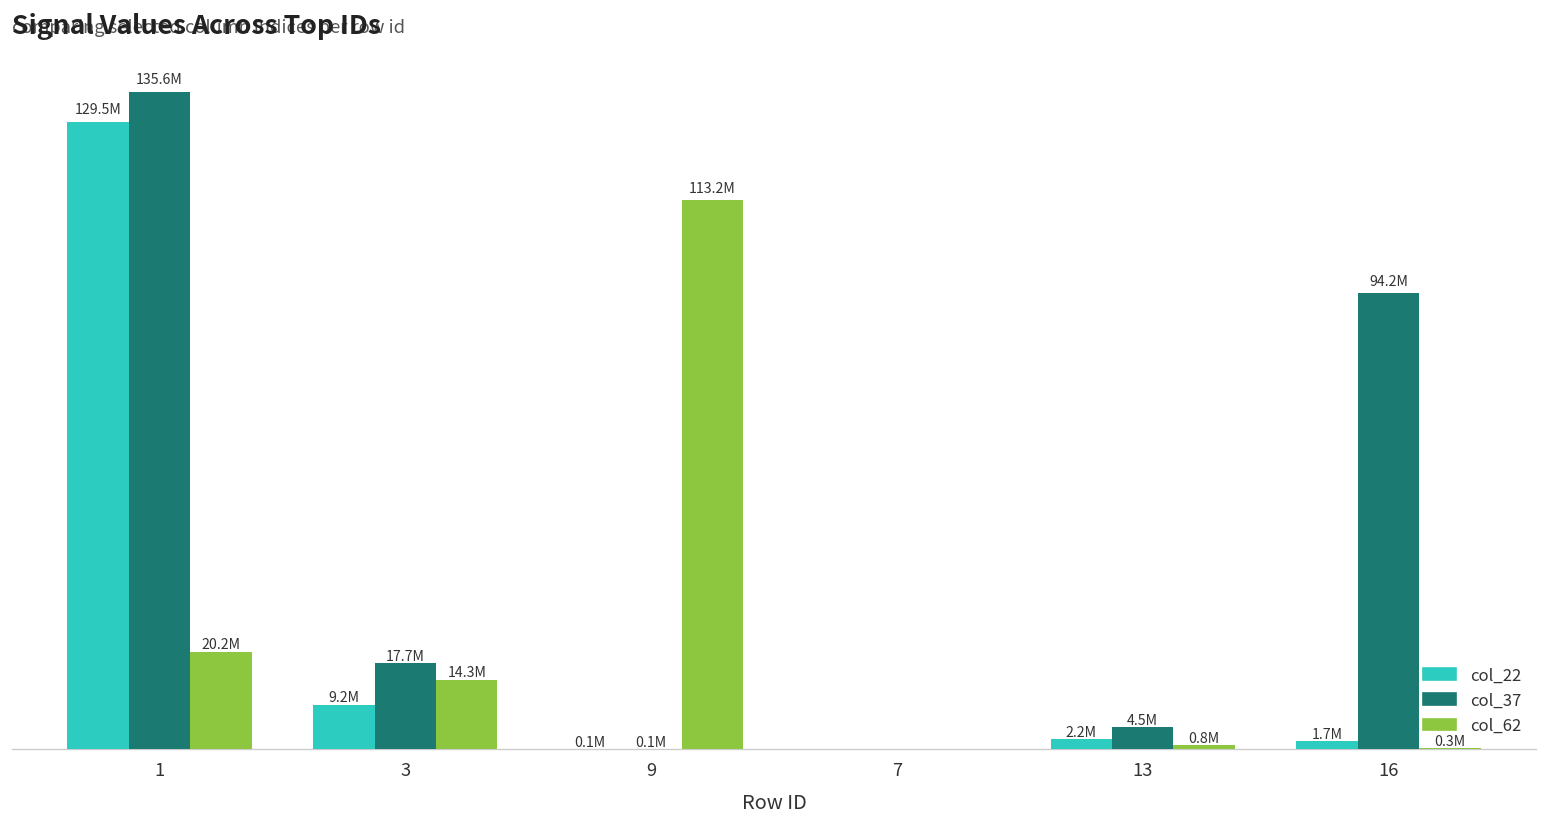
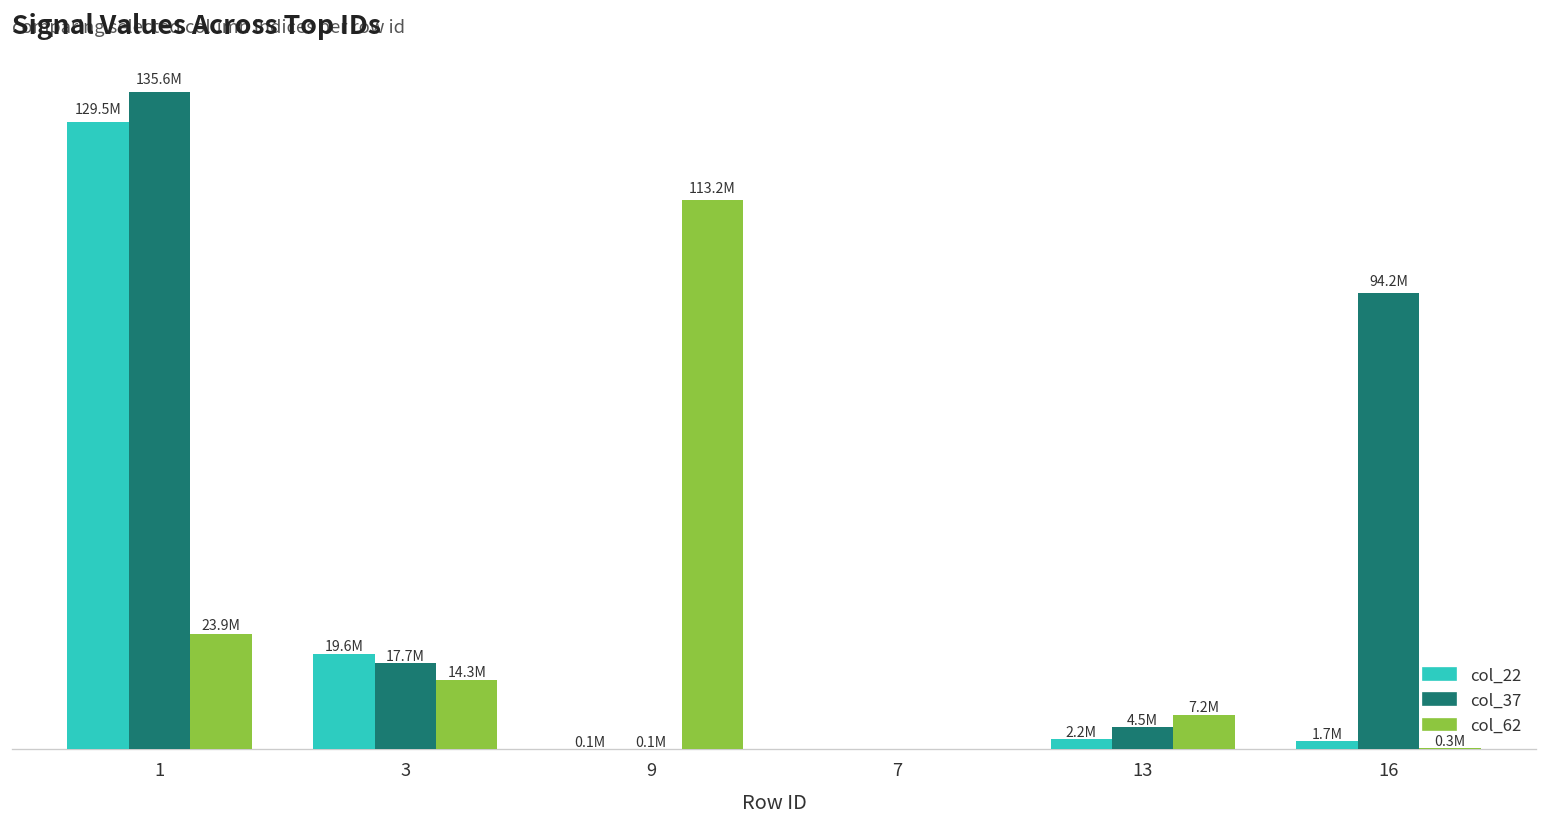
col_62, 1: 20.2M -> 23.9M
col_22, 3: 9.2M -> 19.6M
col_62, 13: 0.8M -> 7.2M
